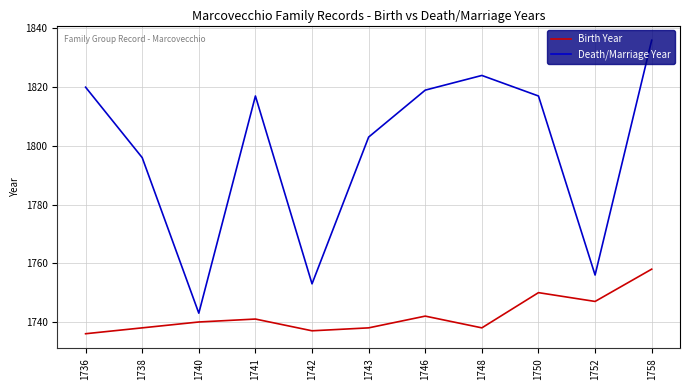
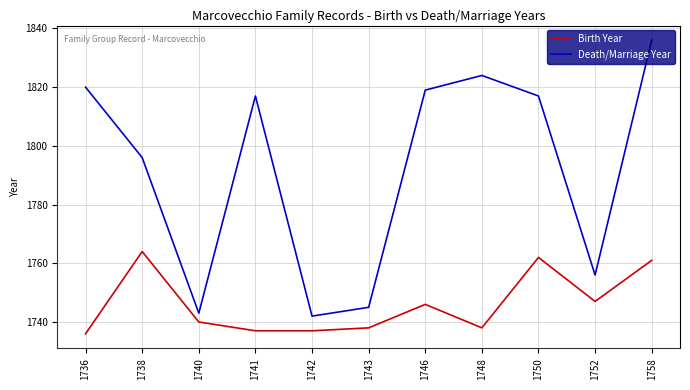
Birth Year, 1738: 1738 -> 1764
Birth Year, 1741: 1741 -> 1737
Death/Marriage Year, 1742: 1753 -> 1742
Death/Marriage Year, 1743: 1803 -> 1745
Birth Year, 1746: 1742 -> 1746
Birth Year, 1750: 1750 -> 1762
Birth Year, 1758: 1758 -> 1761
